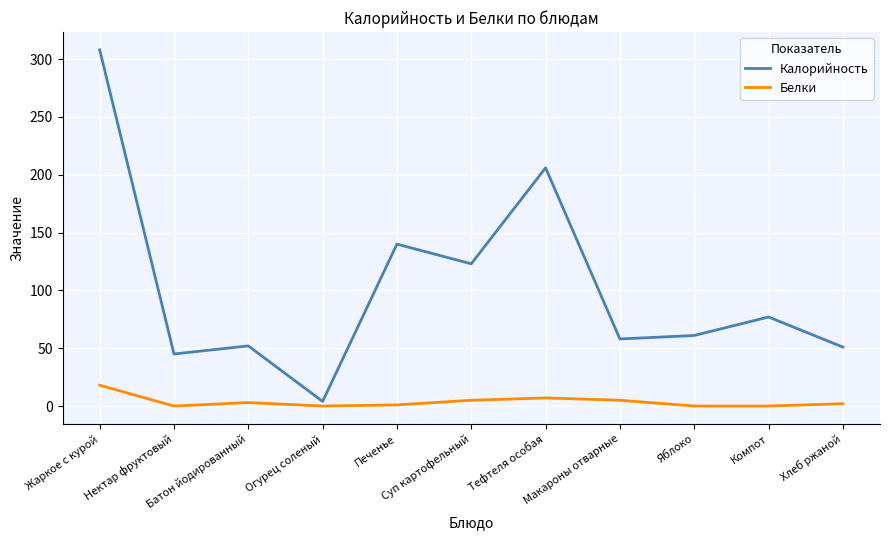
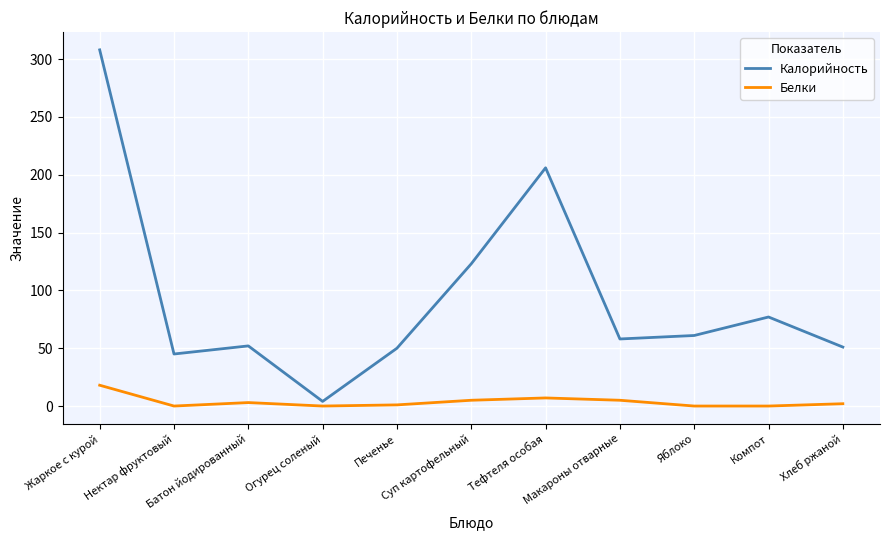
Калорийность, Печенье: 140 -> 50
